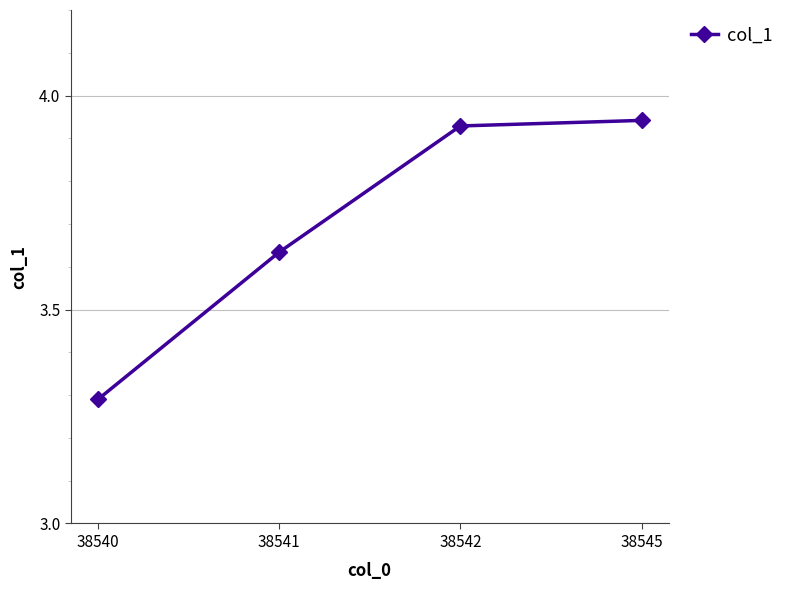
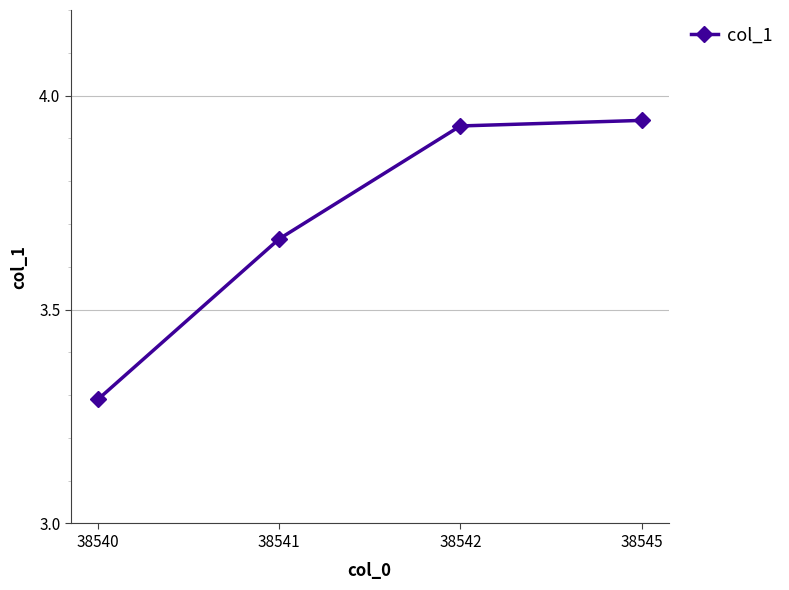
38541: 3.63 -> 3.67
